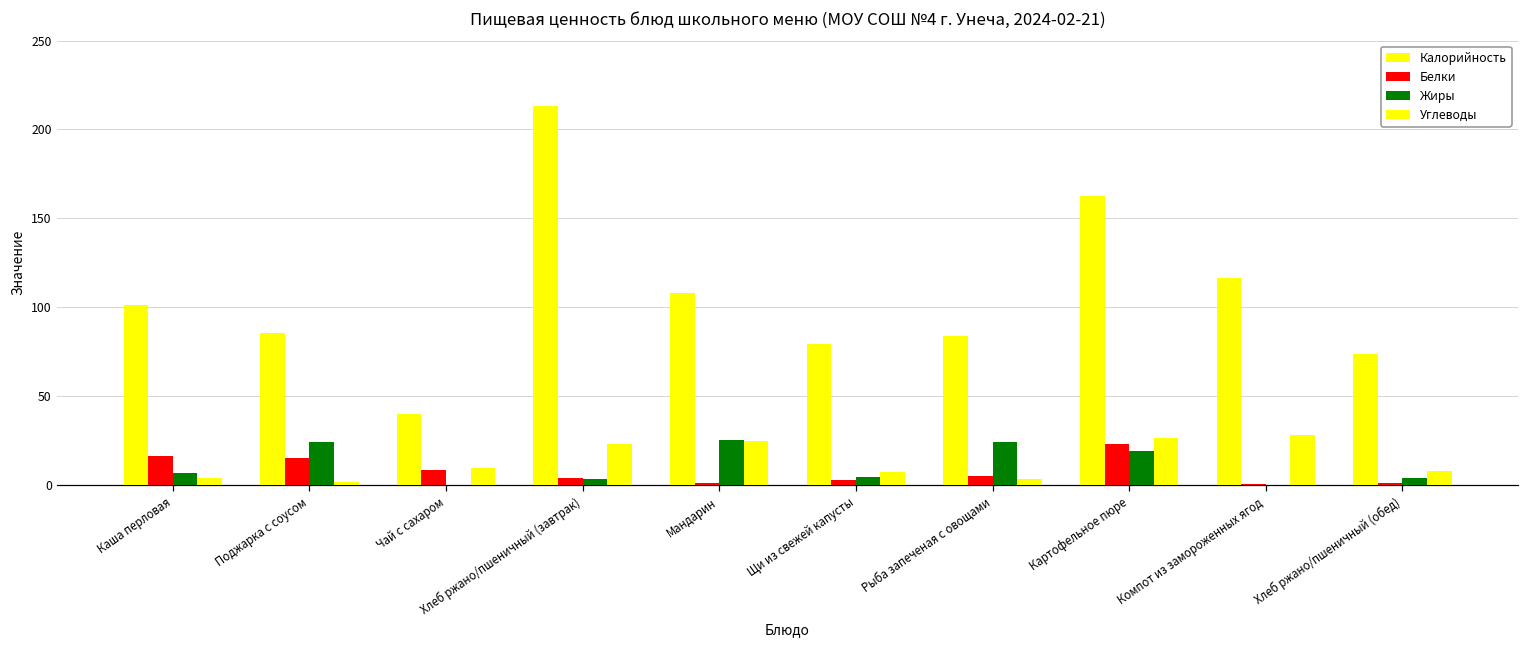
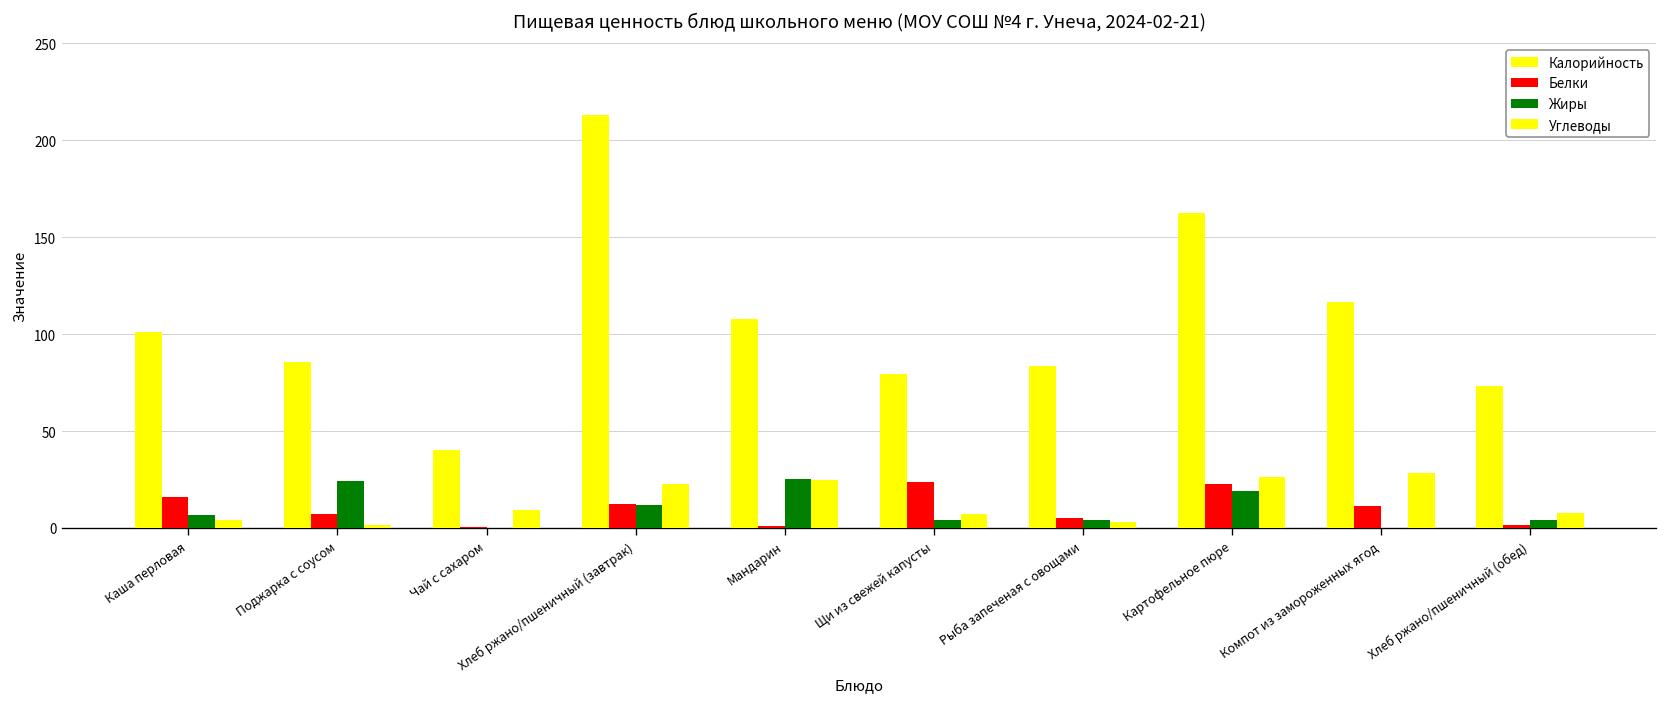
Белки, Поджарка с соусом: 15 -> 7
Белки, Чай с сахаром: 9 -> 1
Белки, Хлеб ржано/пшеничный (завтрак): 4 -> 12
Жиры, Хлеб ржано/пшеничный (завтрак): 3 -> 12
Белки, Щи из свежей капусты: 3 -> 24
Жиры, Рыба запеченая с овощами: 24 -> 4
Белки, Компот из замороженных ягод: 0 -> 11
